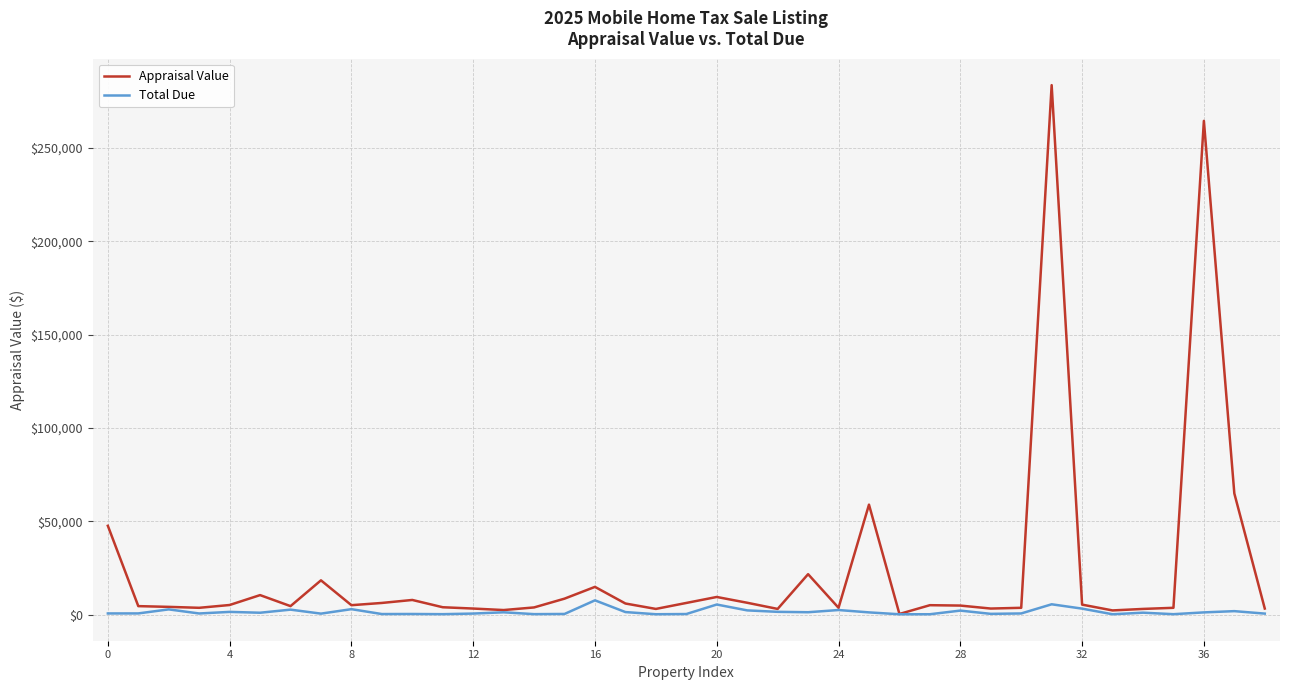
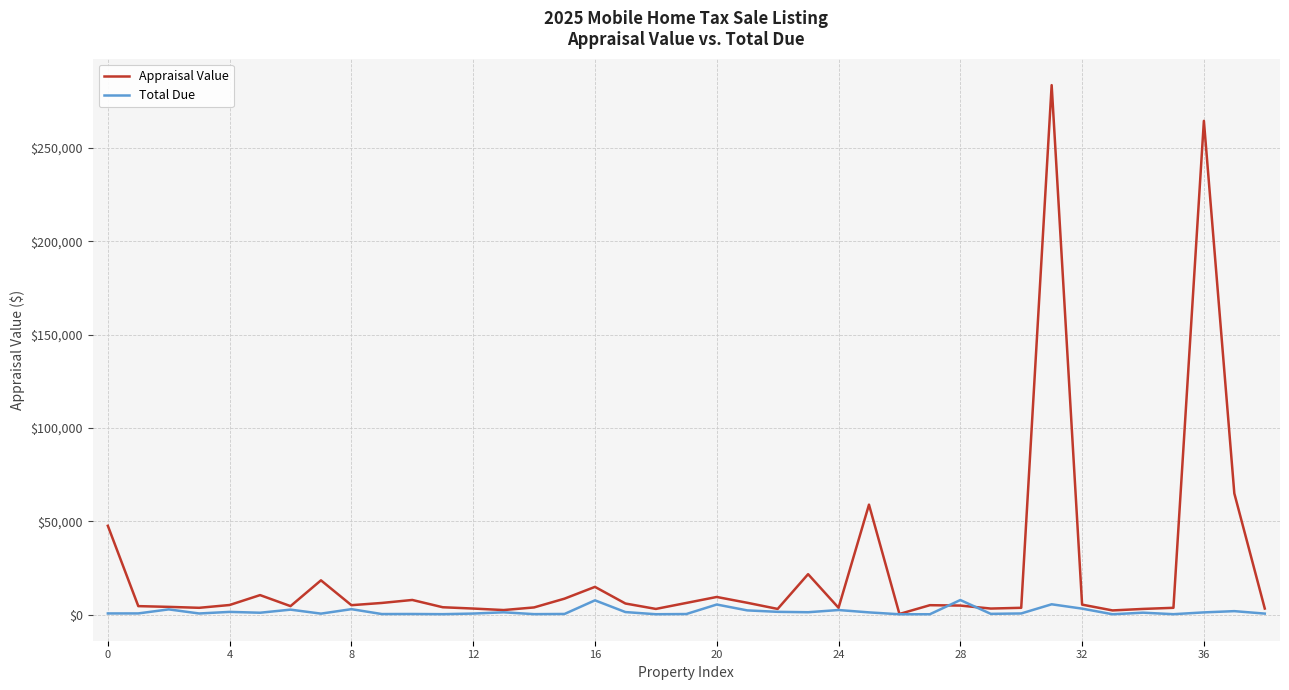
Total Due, 28: $2,000 -> $8,000
